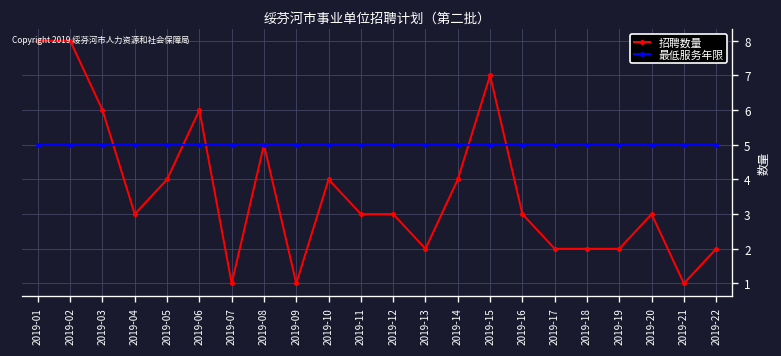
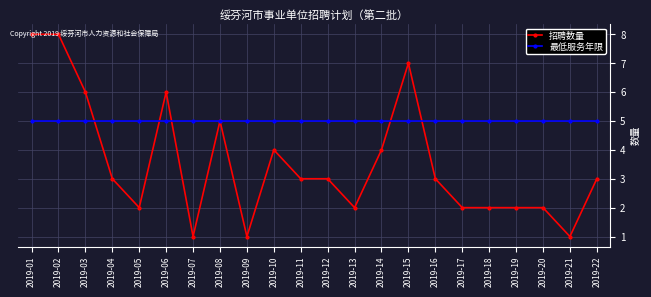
招聘数量, 2019-05: 4 -> 2
招聘数量, 2019-20: 3 -> 2
招聘数量, 2019-22: 2 -> 3
